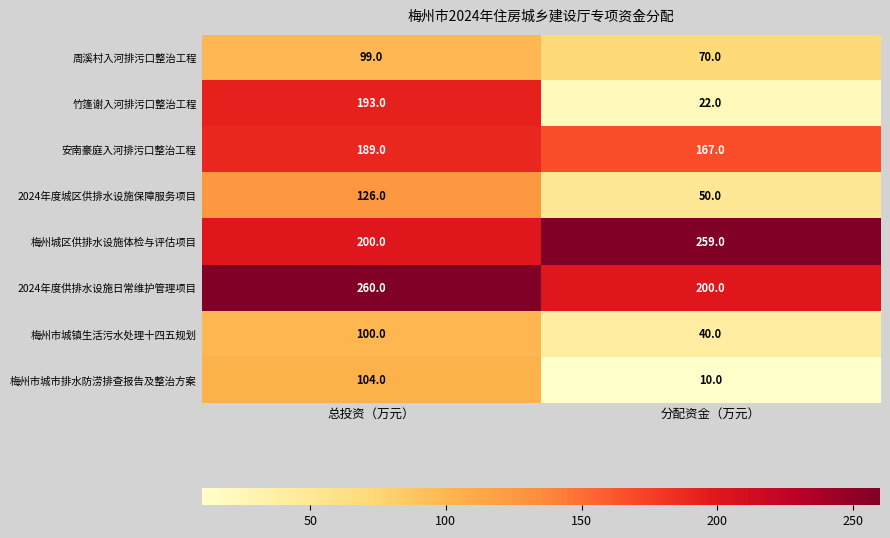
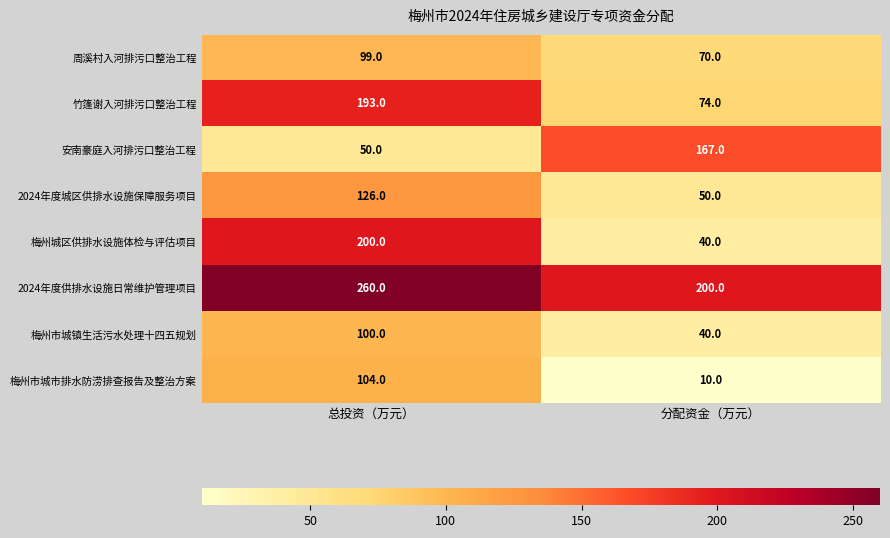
竹篷谢入河排污口整治工程, 分配资金（万元）: 22.0 -> 74.0
安南豪庭入河排污口整治工程, 总投资（万元）: 189.0 -> 50.0
梅州城区供排水设施体检与评估项目, 分配资金（万元）: 259.0 -> 40.0
